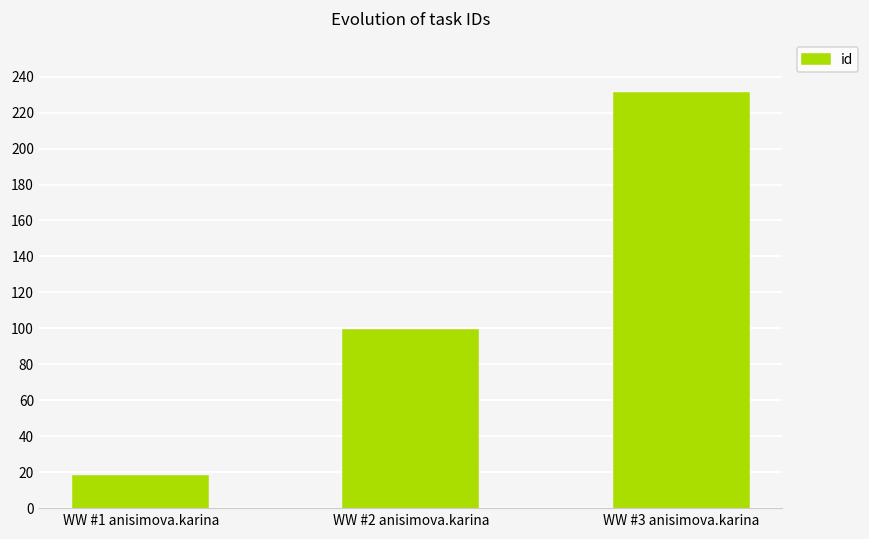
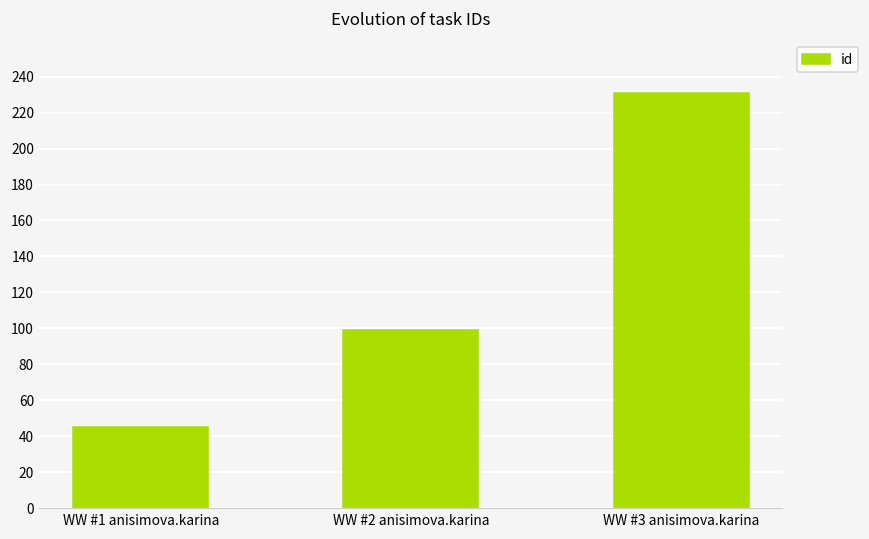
WW #1 anisimova.karina: 18 -> 45
